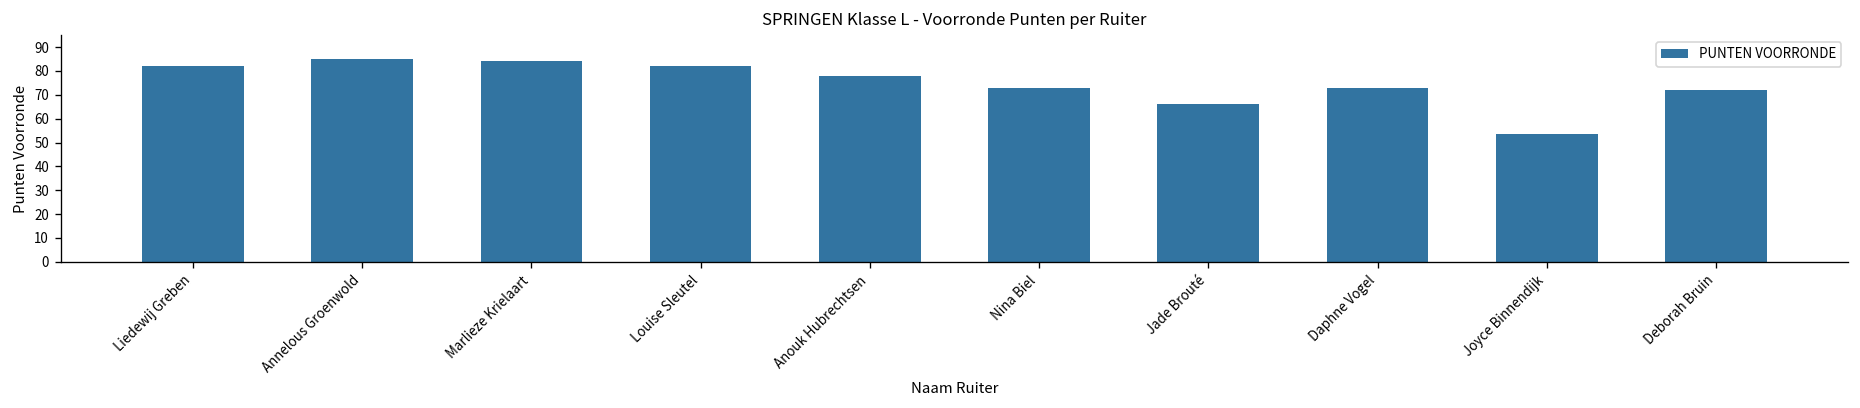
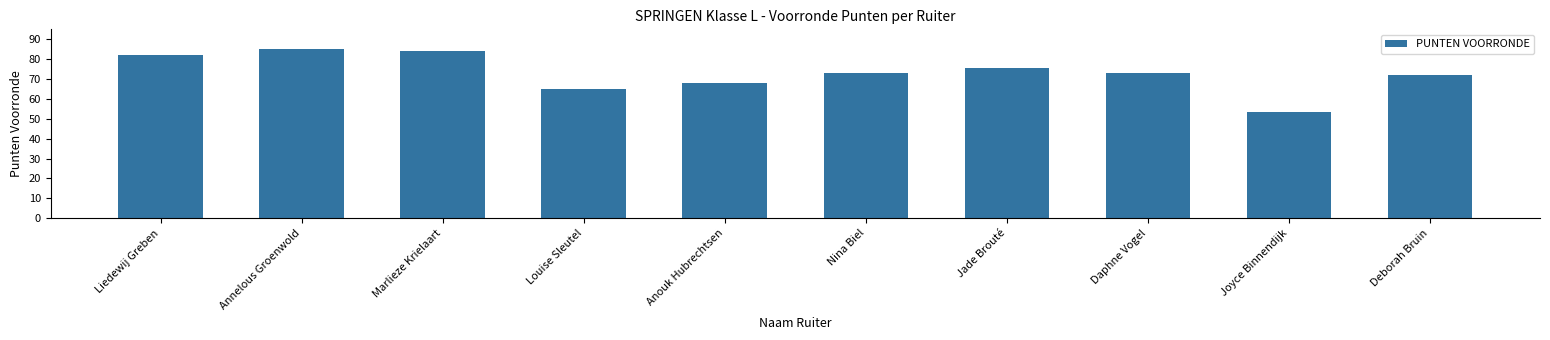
Louise Sleutel: 82 -> 65
Anouk Hubrechtsen: 78 -> 68
Jade Brouté: 66 -> 76
